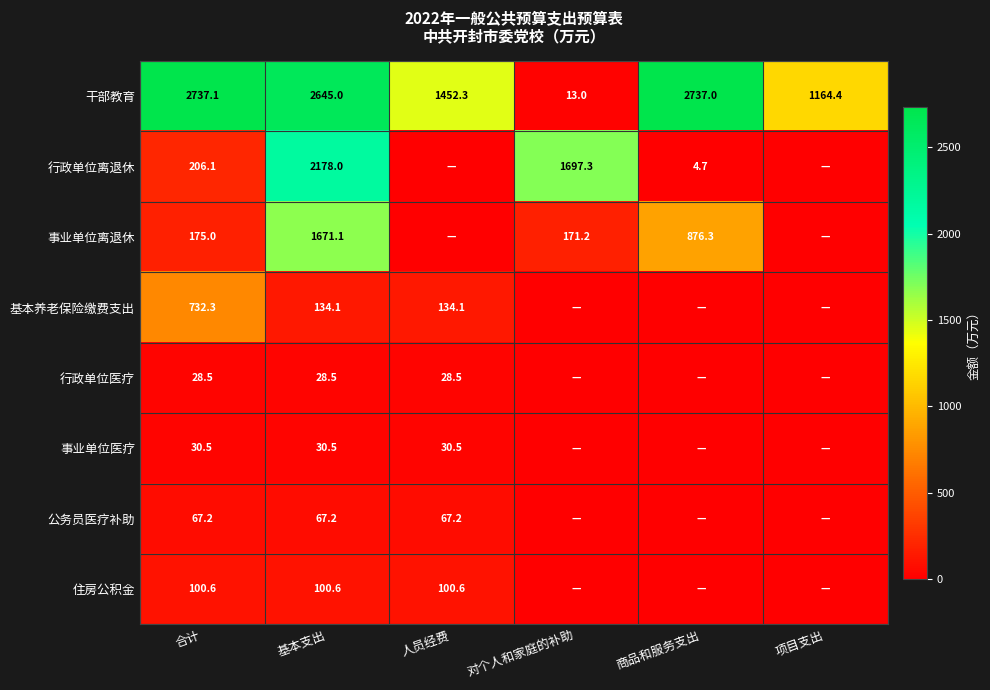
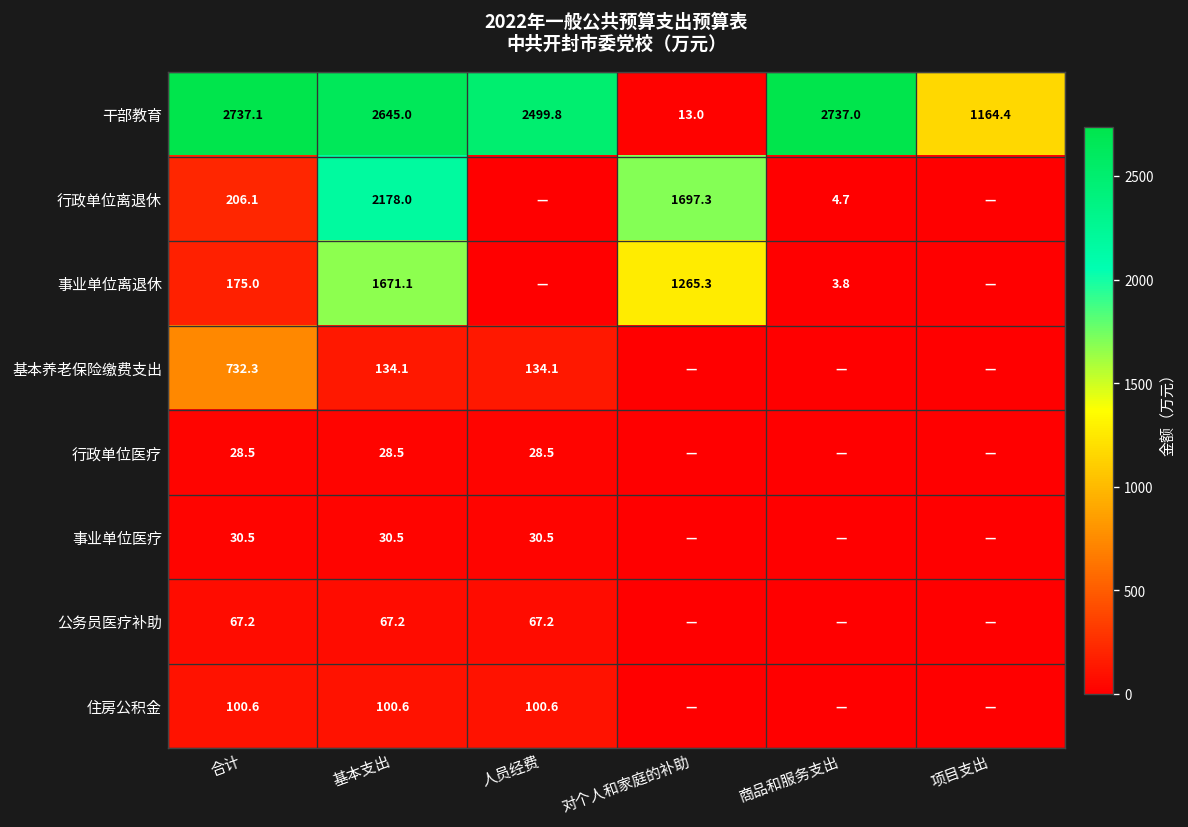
干部教育, 人员经费: 1452.3 -> 2499.8
事业单位离退休, 对个人和家庭的补助: 171.2 -> 1265.3
事业单位离退休, 商品和服务支出: 876.3 -> 3.8
